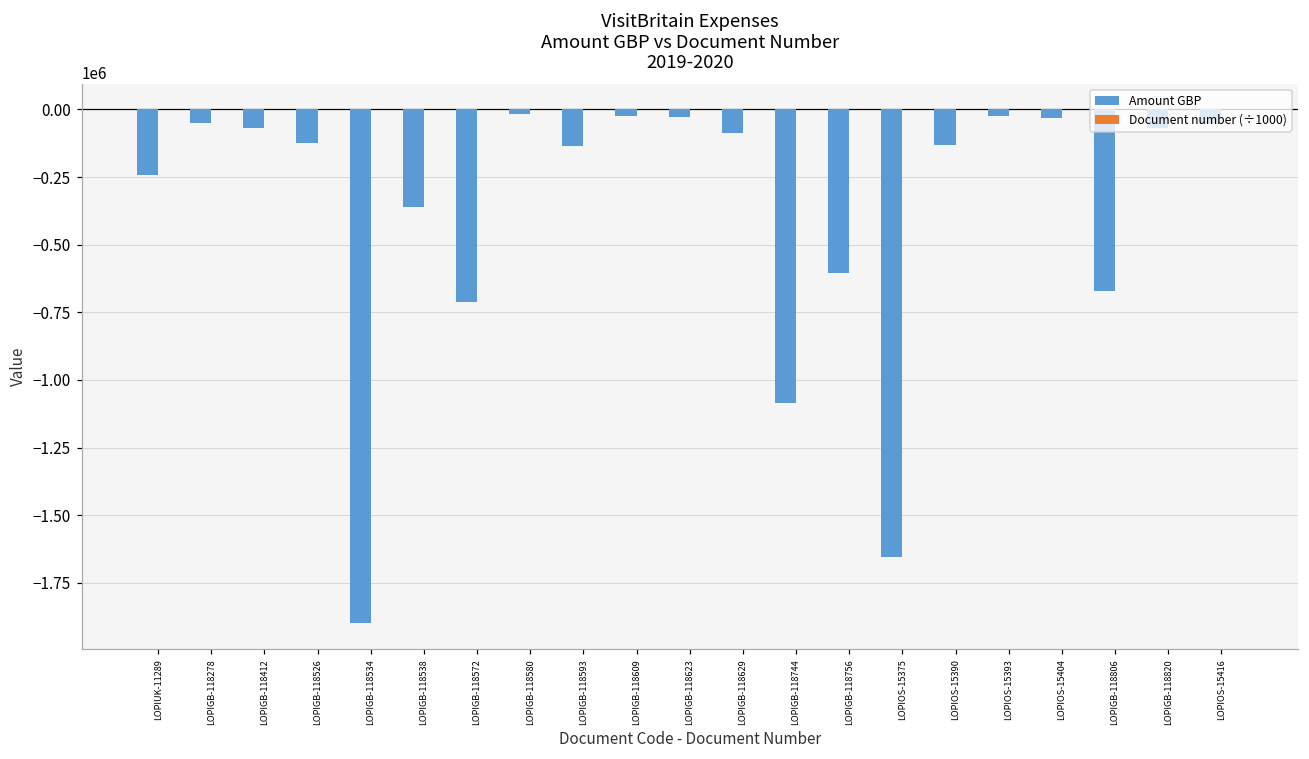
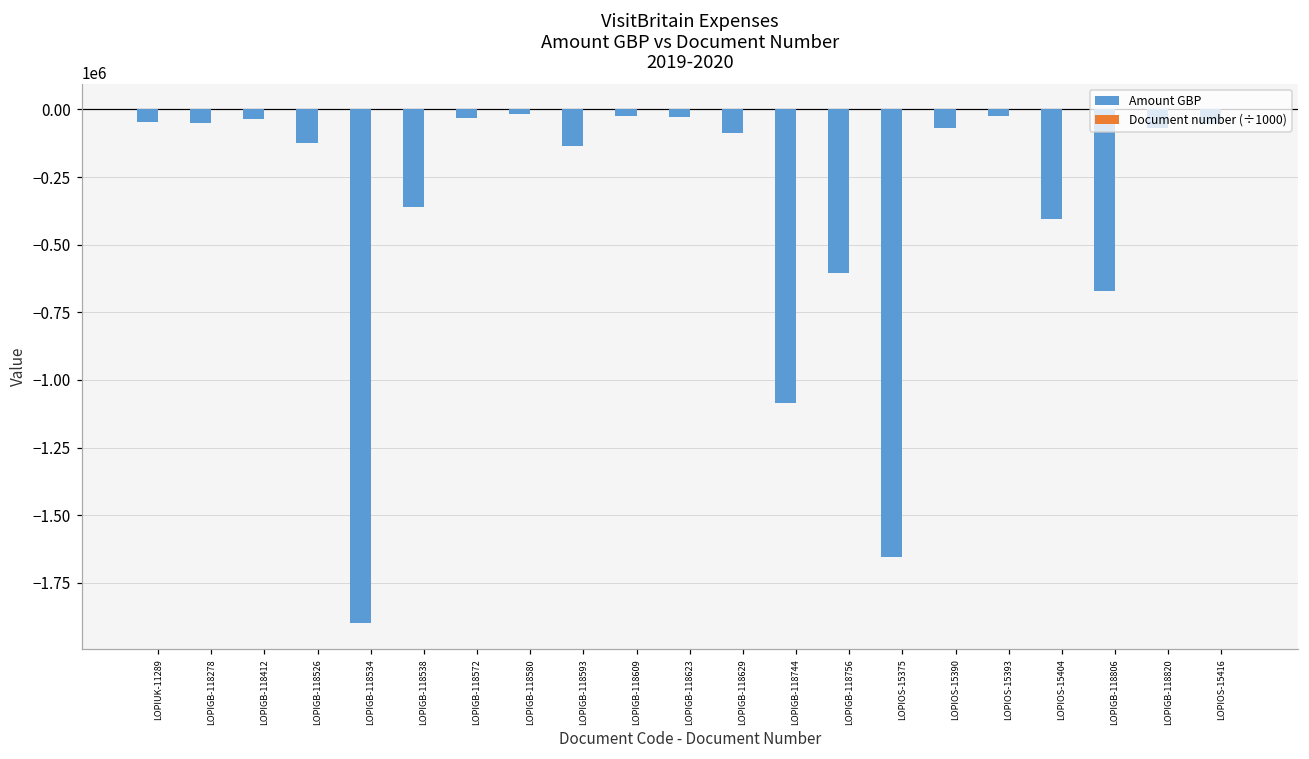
Amount GBP, LOPIUK-11289: -240000 -> -50000
Amount GBP, LOPIGB-118412: -70000 -> -30000
Amount GBP, LOPIGB-118572: -710000 -> -30000
Amount GBP, LOPIOS-15390: -130000 -> -70000
Amount GBP, LOPIOS-15404: -30000 -> -400000
